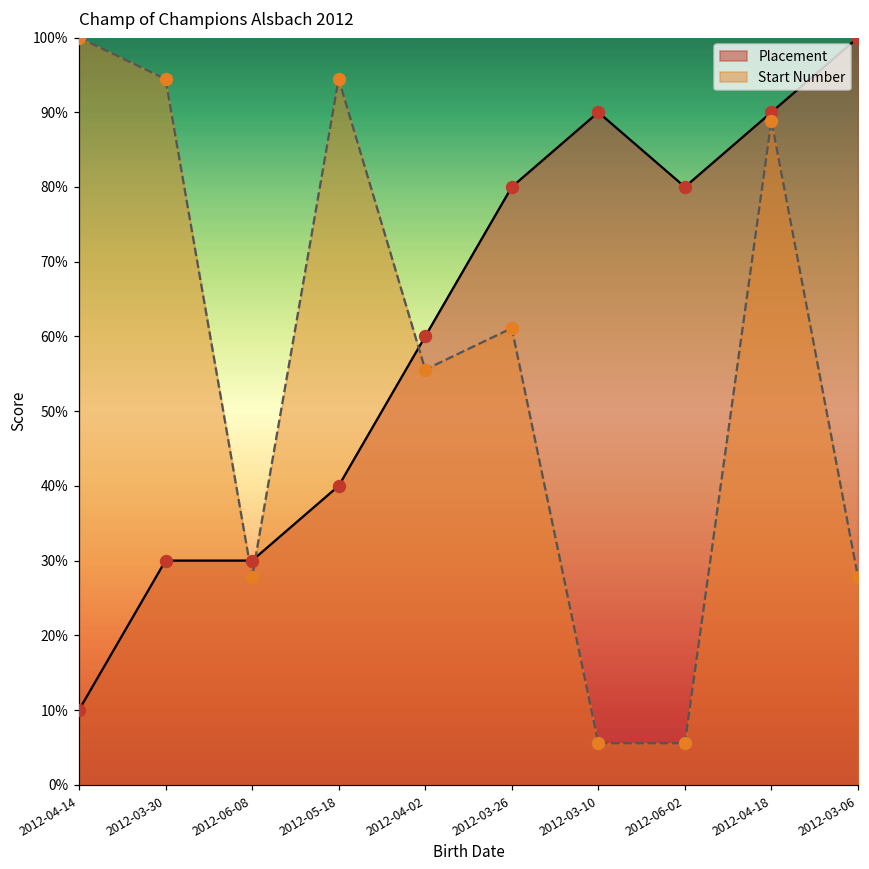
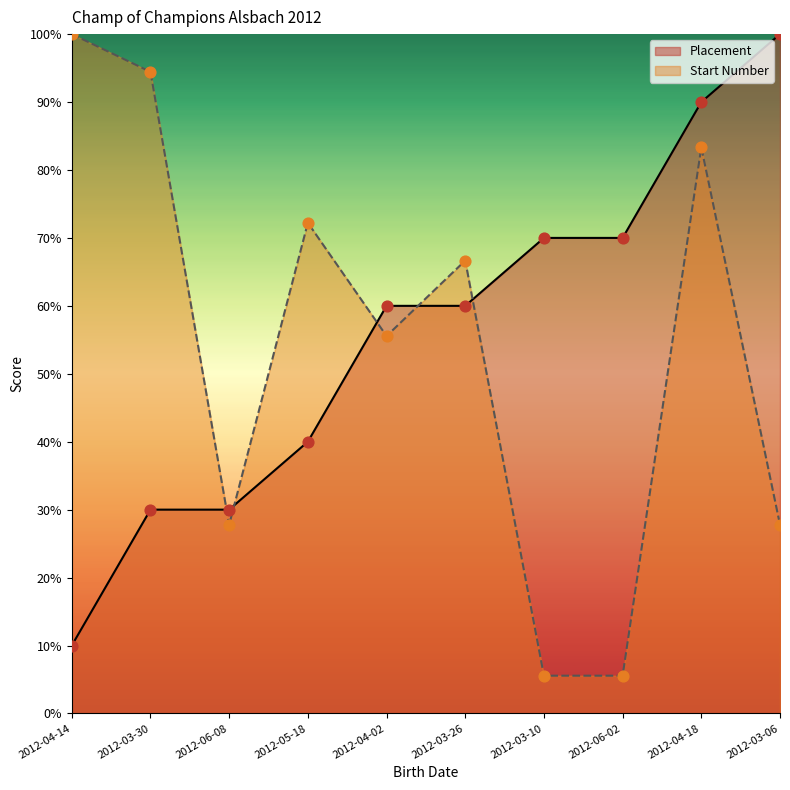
Start Number, 2012-05-18: 94% -> 72%
Placement, 2012-03-26: 80% -> 60%
Start Number, 2012-03-26: 61% -> 67%
Placement, 2012-03-10: 90% -> 70%
Placement, 2012-06-02: 80% -> 70%
Start Number, 2012-04-18: 89% -> 83%
